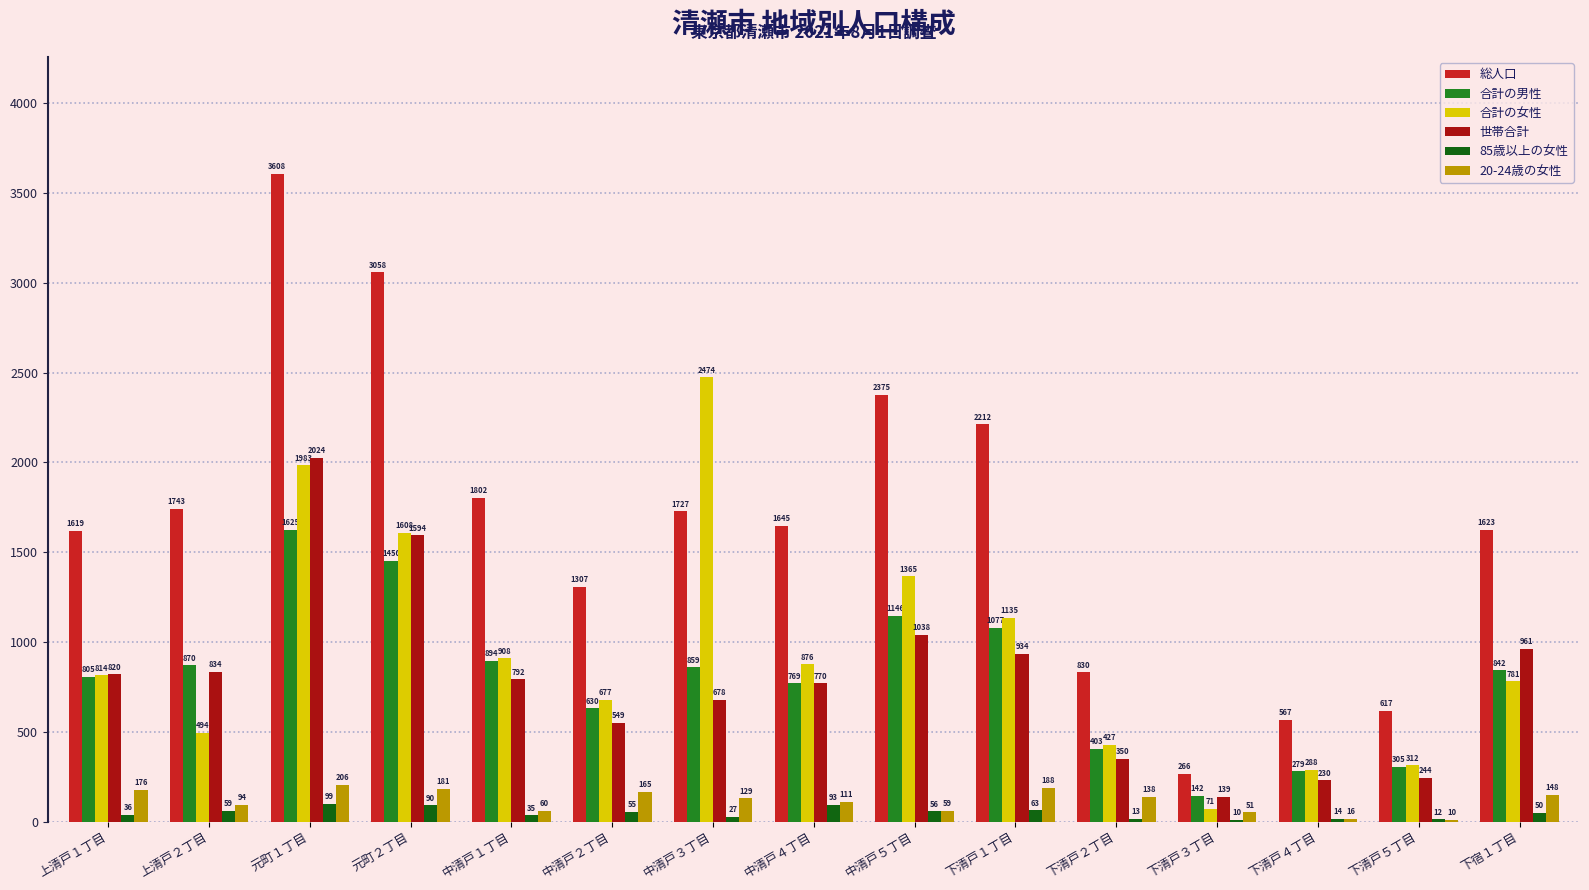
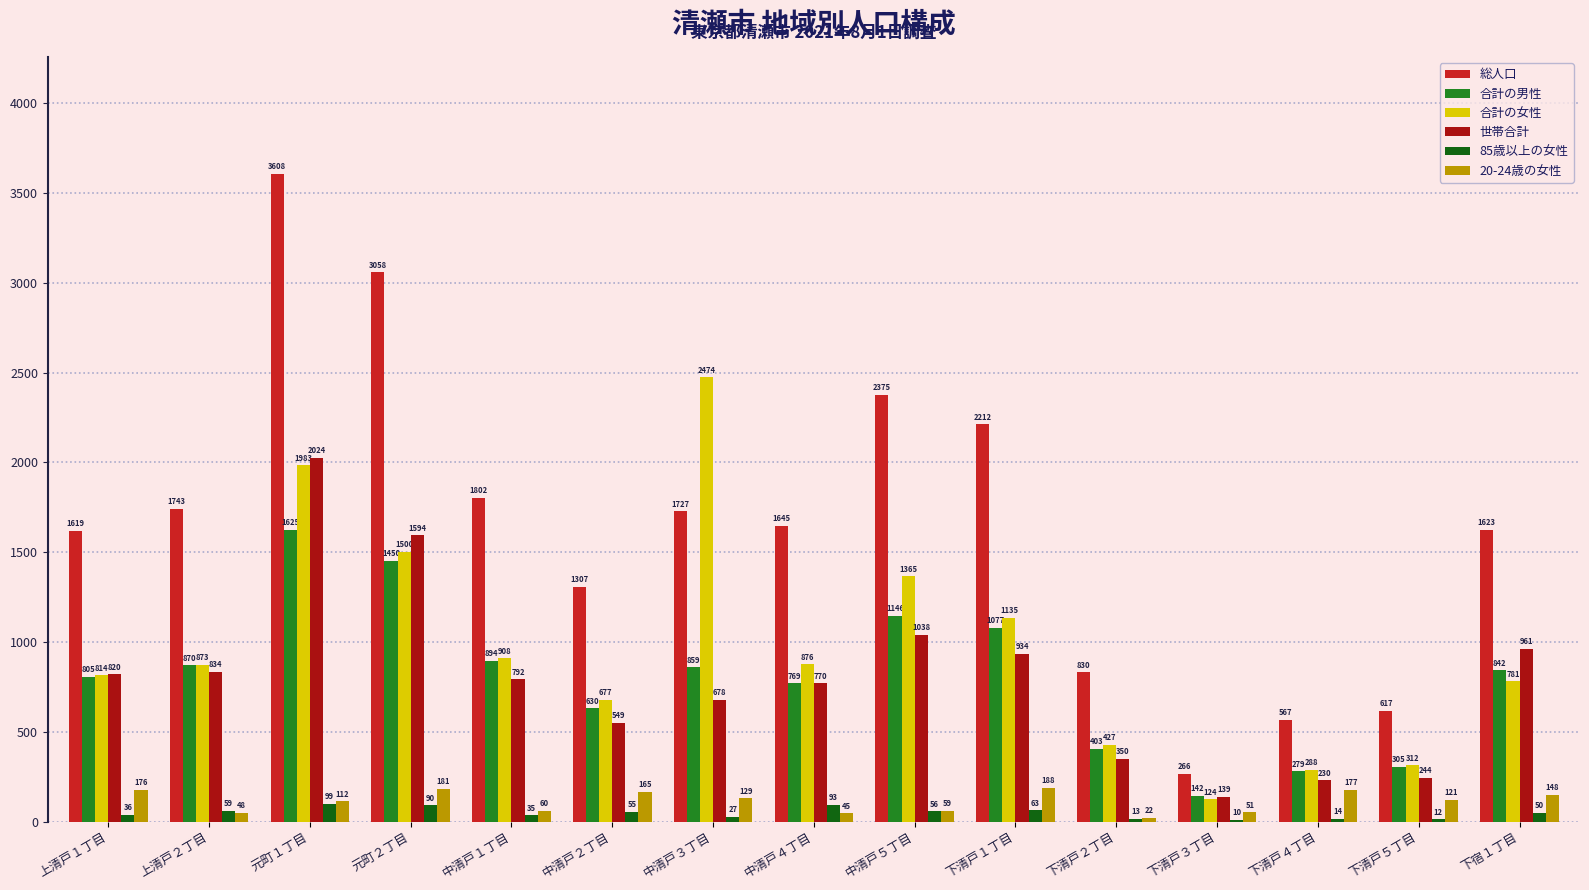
合計の女性, 上清戸２丁目: 494 -> 873
20-24歳の女性, 上清戸２丁目: 94 -> 48
20-24歳の女性, 元町１丁目: 206 -> 112
合計の女性, 元町２丁目: 1608 -> 1500
20-24歳の女性, 中清戸４丁目: 111 -> 45
20-24歳の女性, 下清戸２丁目: 138 -> 22
合計の女性, 下清戸３丁目: 71 -> 124
20-24歳の女性, 下清戸４丁目: 16 -> 177
20-24歳の女性, 下清戸５丁目: 10 -> 121
